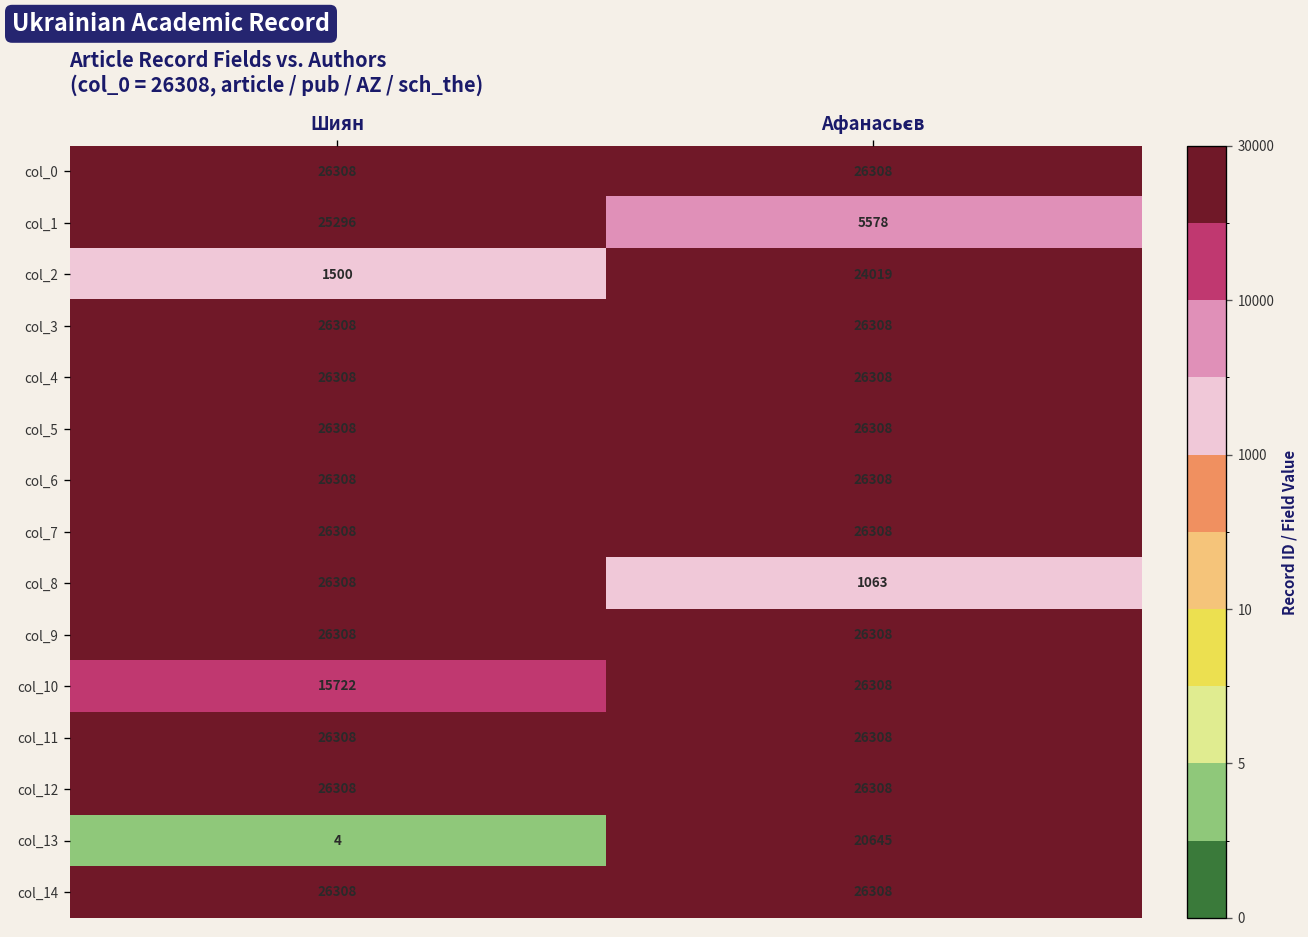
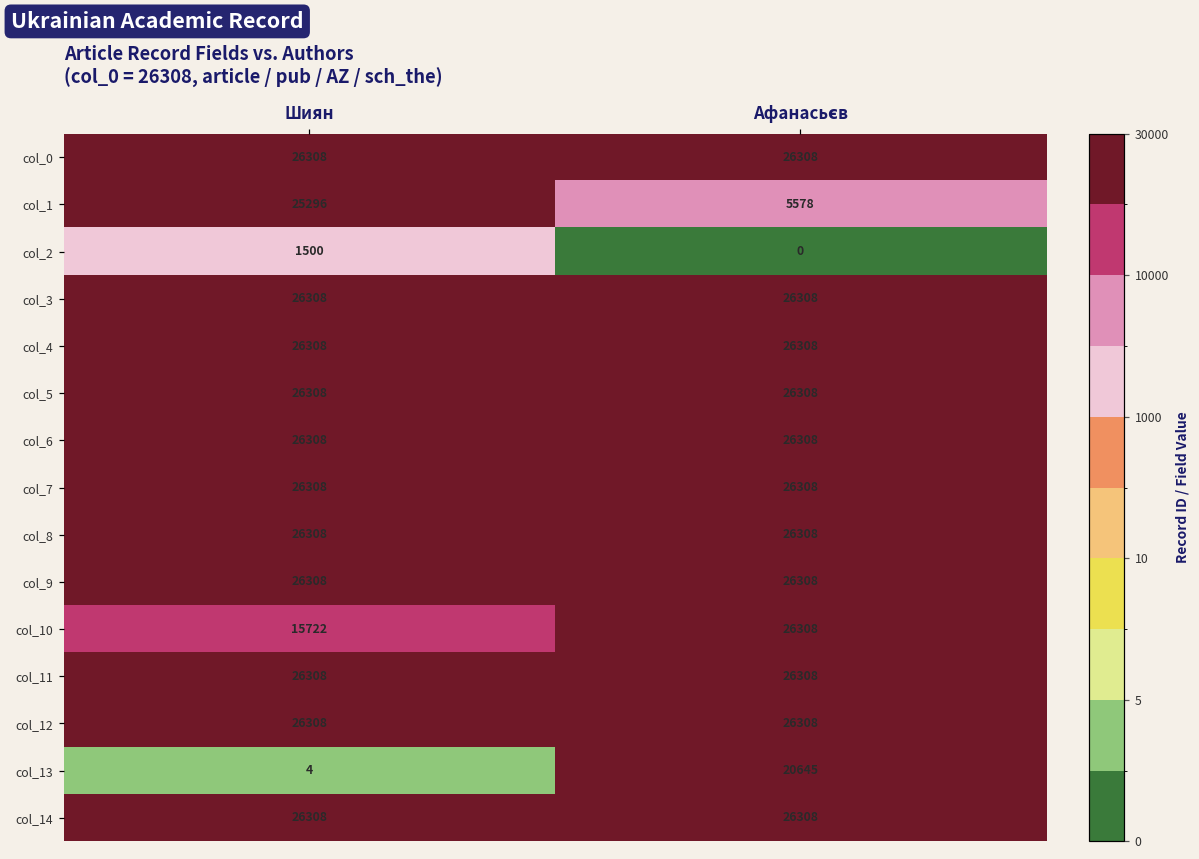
col_2, Афанасьєв: 24019 -> 0
col_8, Афанасьєв: 1063 -> 26308
